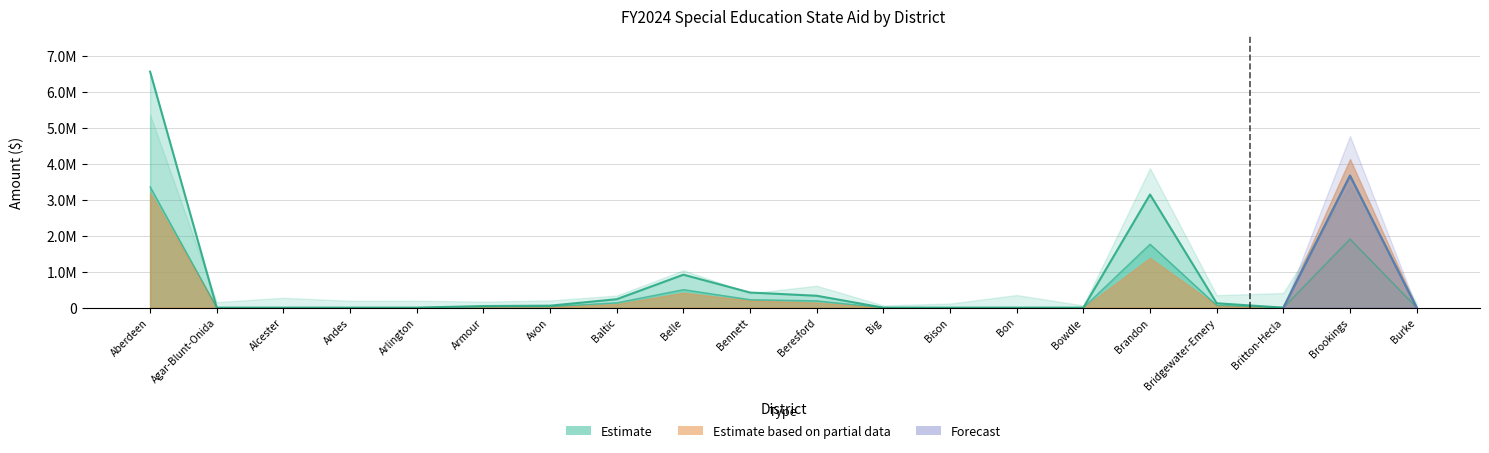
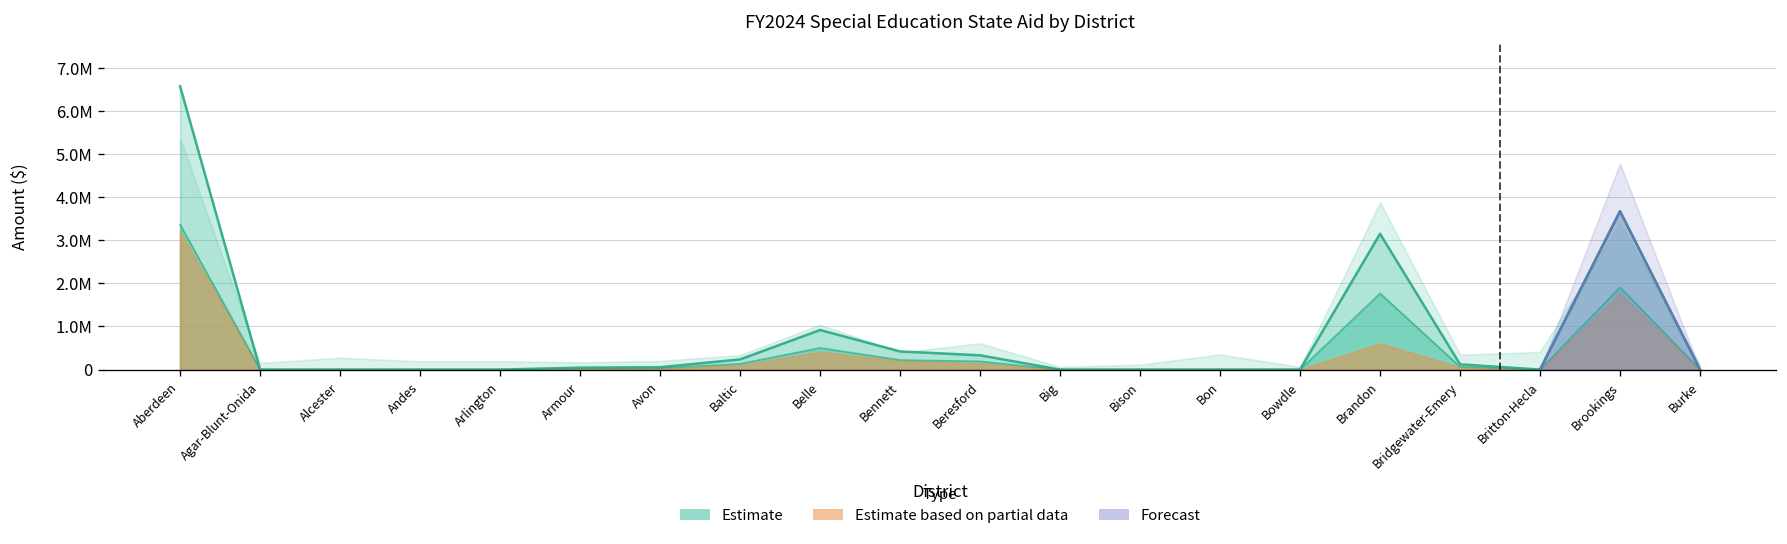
Estimate based on partial data, Brandon: 1400000 -> 600000
Estimate based on partial data, Brookings: 4100000 -> 1800000
